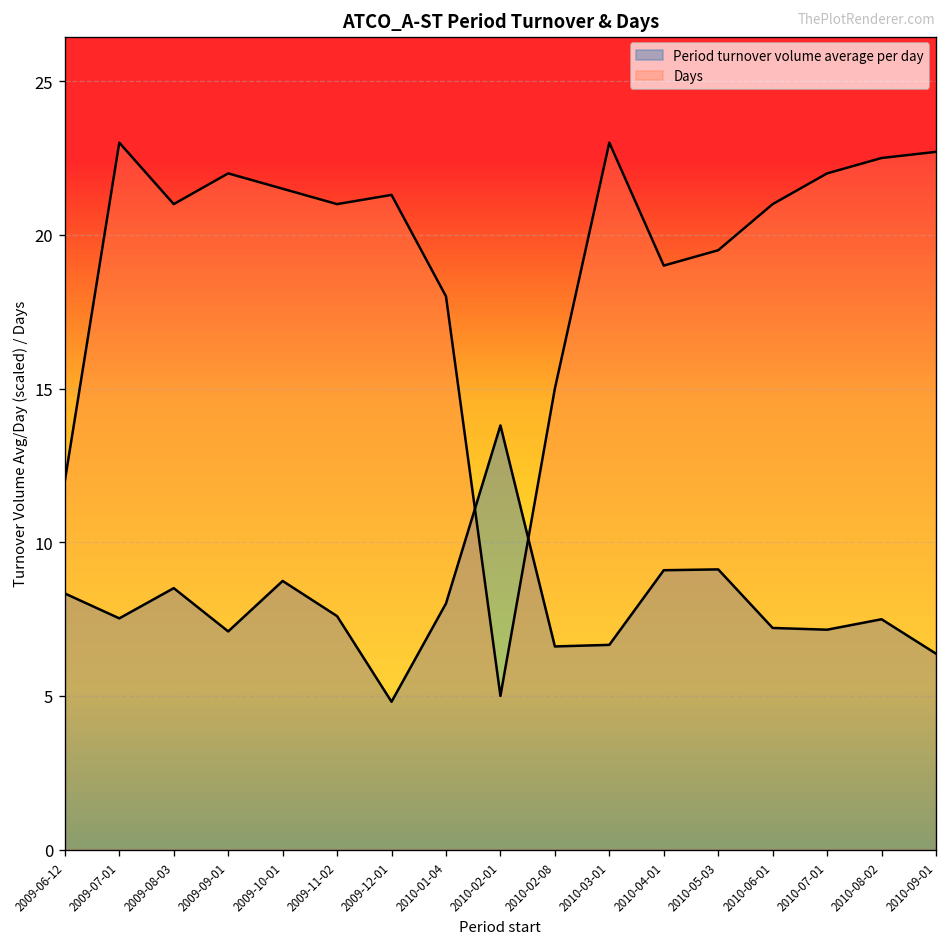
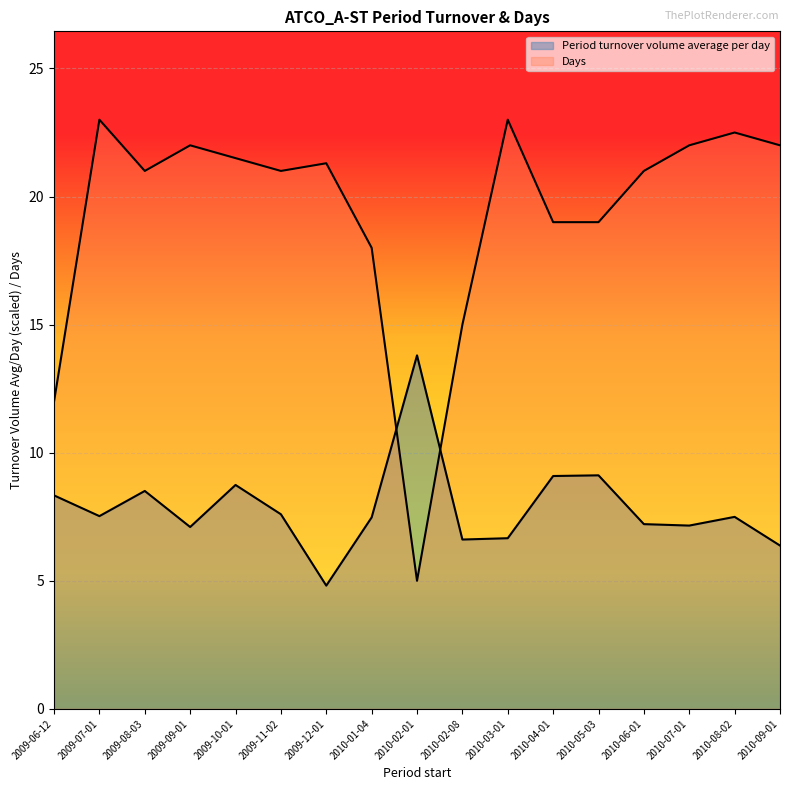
Period turnover volume average per day, 2010-01-04: 8.0 -> 7.5
Days, 2010-05-03: 19.5 -> 19.0
Days, 2010-09-01: 22.7 -> 22.0
